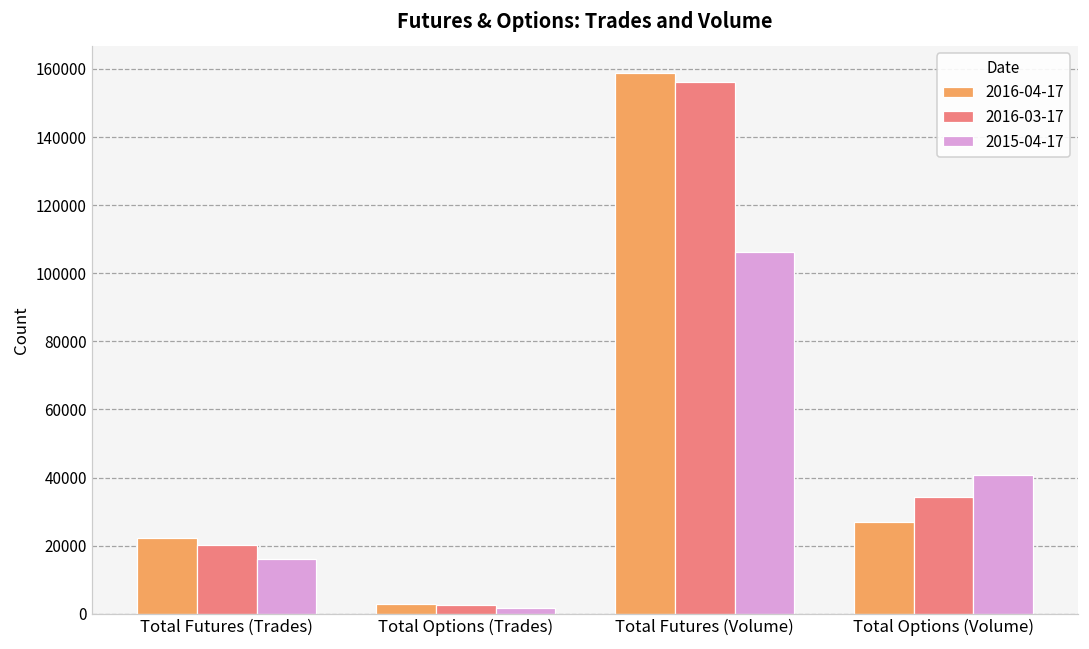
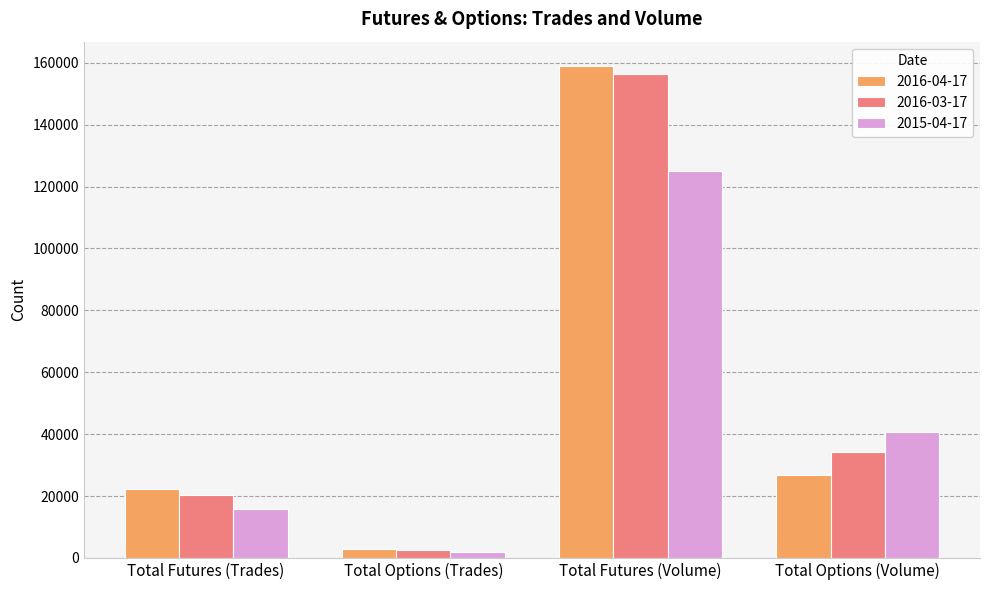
2015-04-17, Total Futures (Volume): 106000 -> 125000
